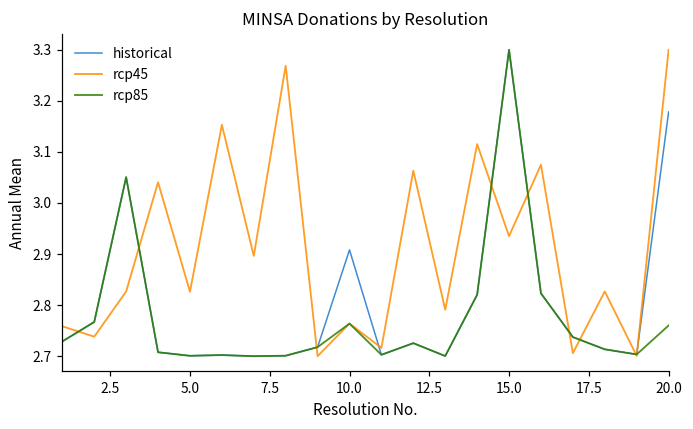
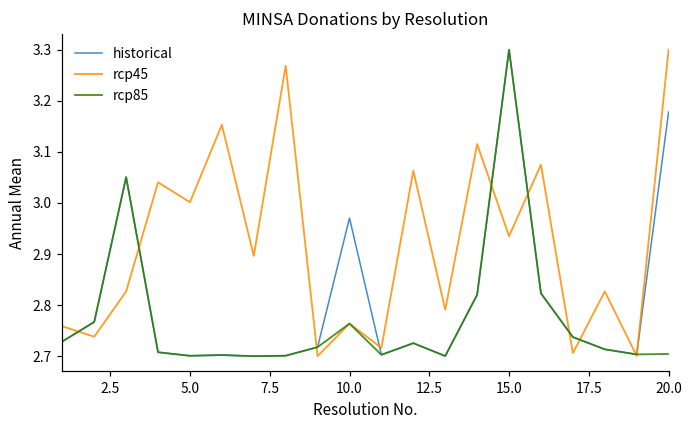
rcp45, 5.0: 2.83 -> 3.00
historical, 10.0: 2.91 -> 2.97
rcp85, 20.0: 2.76 -> 2.70
